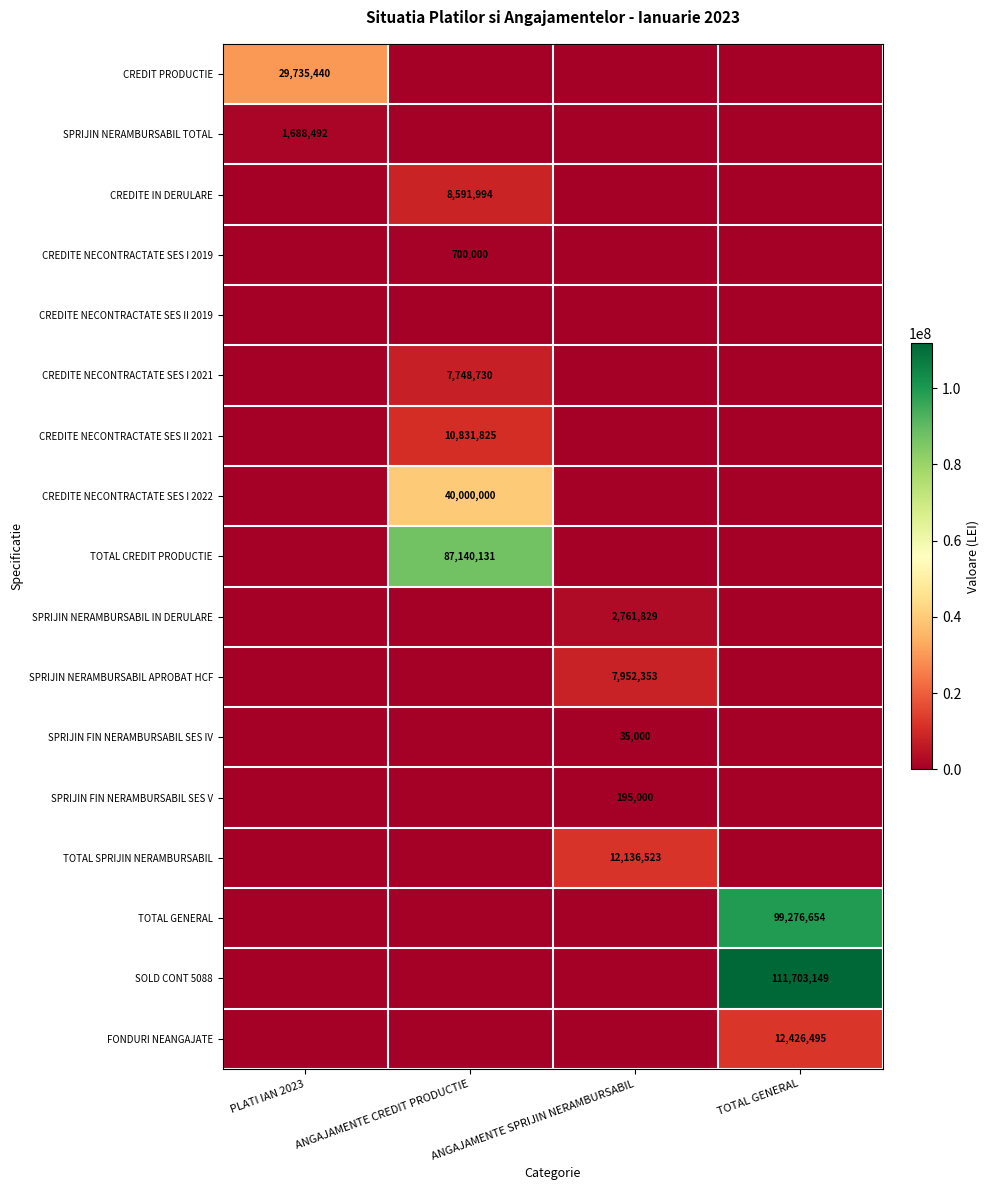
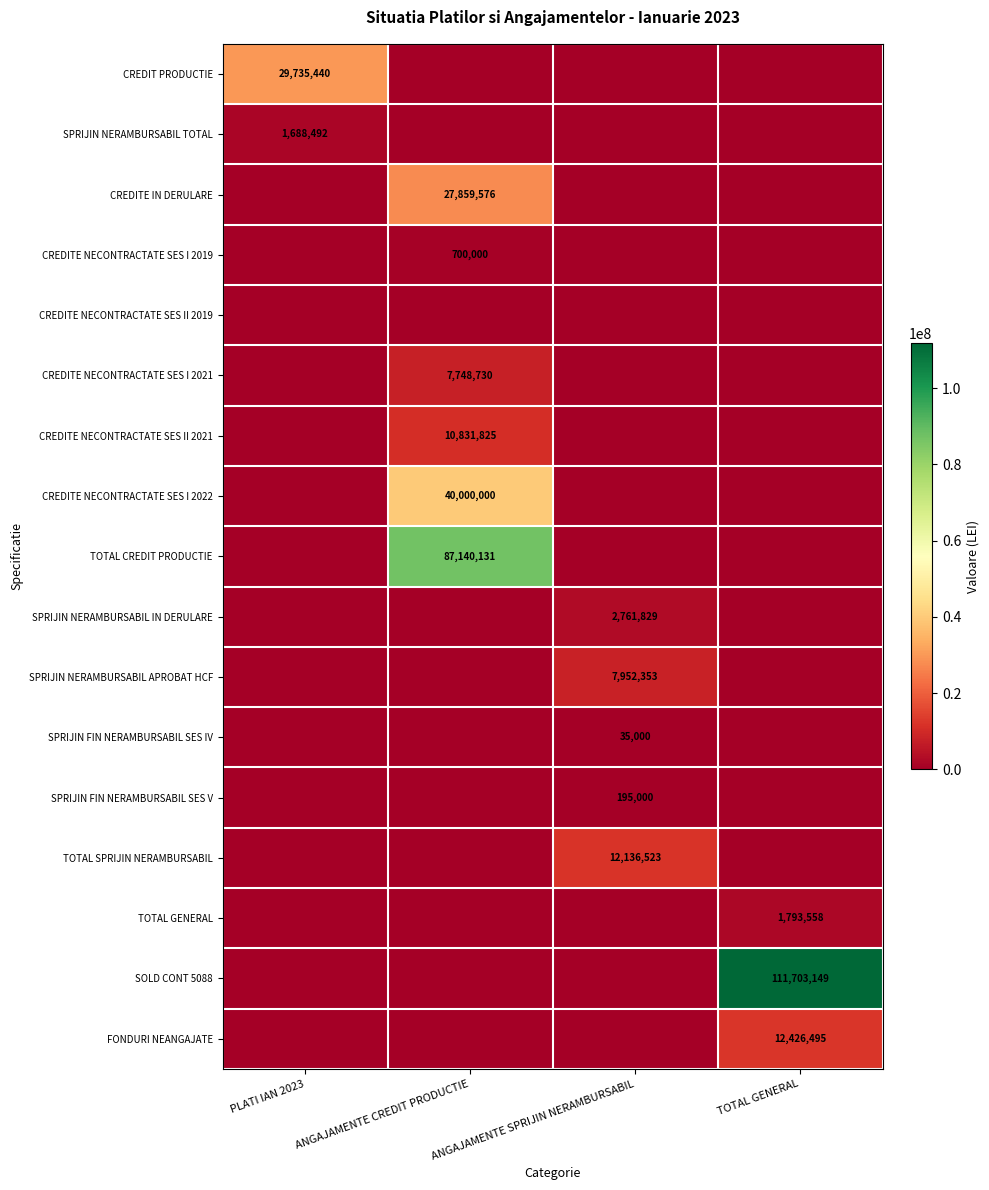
CREDITE IN DERULARE, ANGAJAMENTE CREDIT PRODUCTIE: 8,591,994 -> 27,859,576
TOTAL GENERAL, TOTAL GENERAL: 99,276,654 -> 1,793,558
